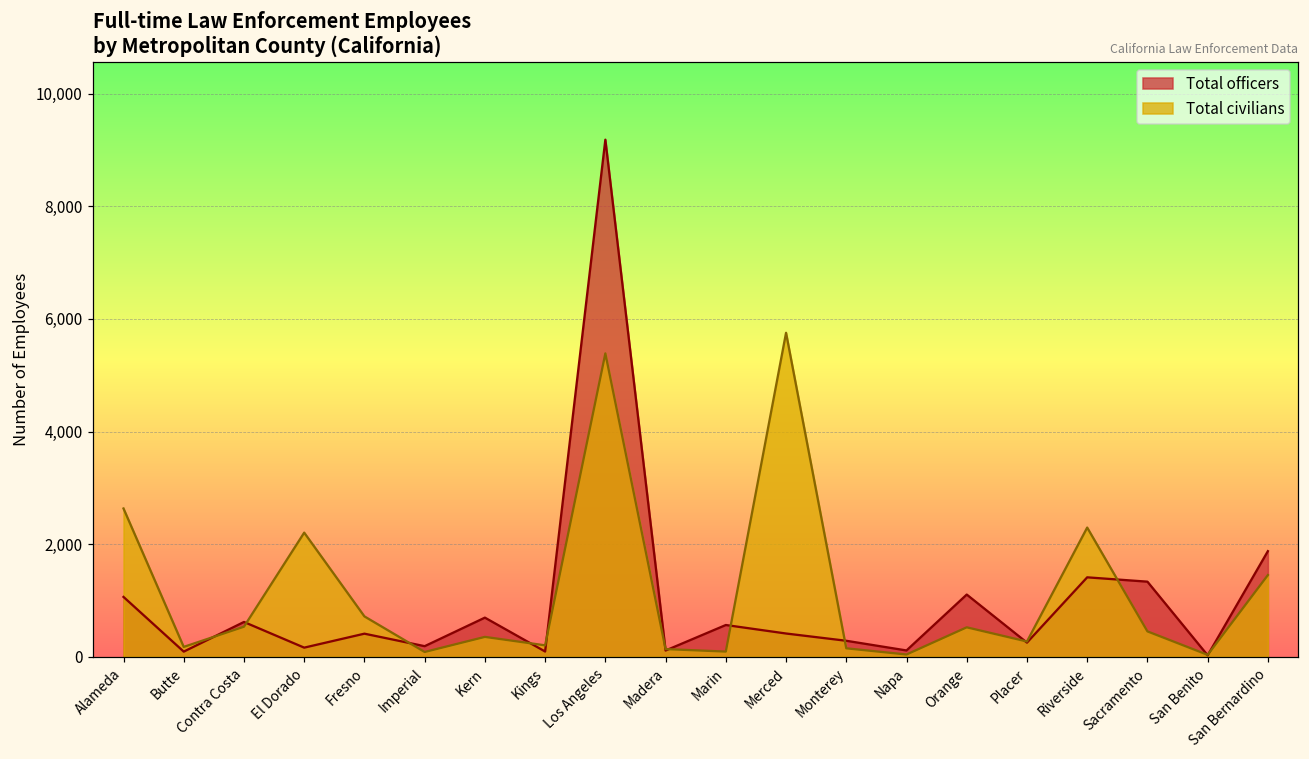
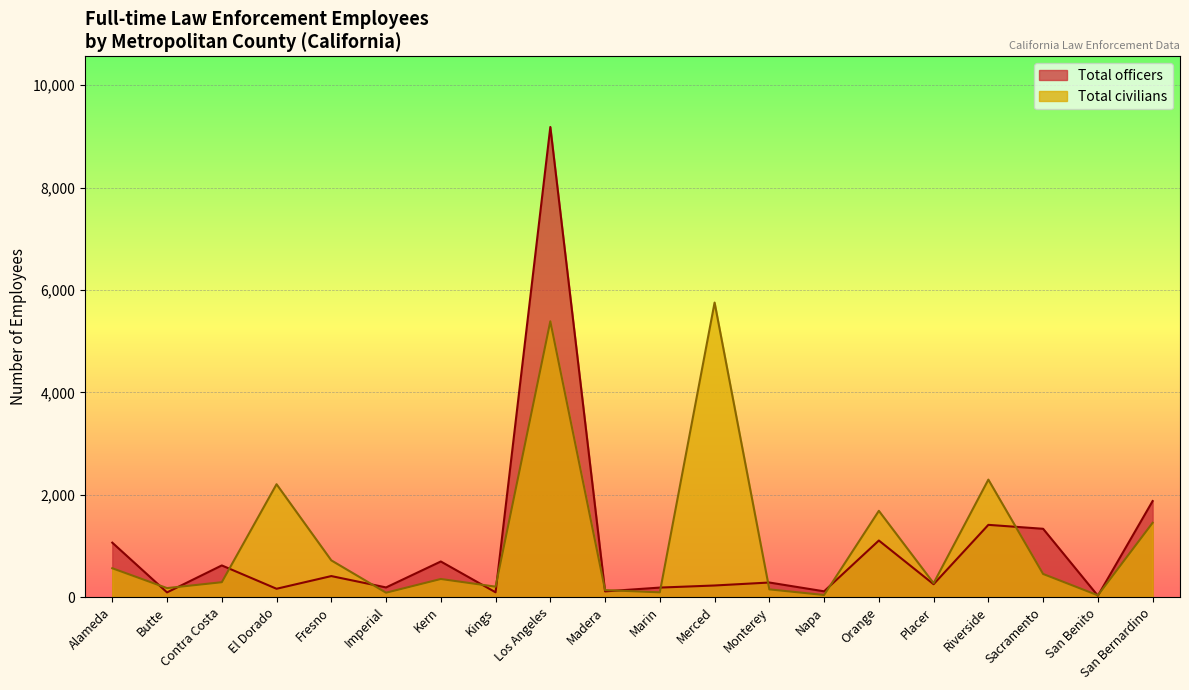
Total civilians, Alameda: 2,600 -> 600
Total civilians, Contra Costa: 500 -> 300
Total officers, Marin: 600 -> 200
Total officers, Merced: 400 -> 200
Total civilians, Orange: 500 -> 1,700
